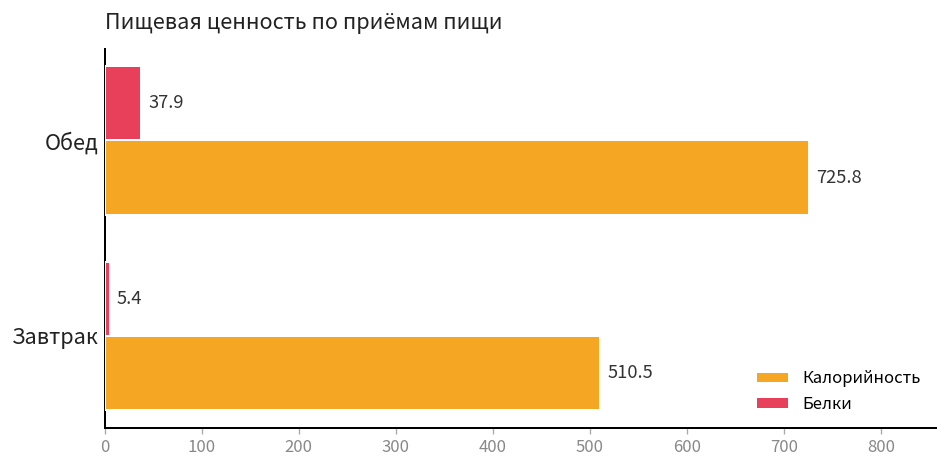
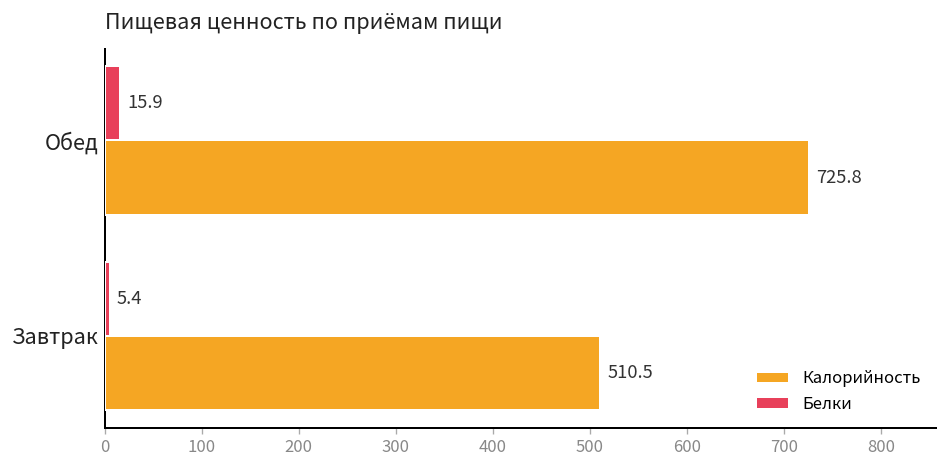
Белки, Обед: 37.9 -> 15.9
